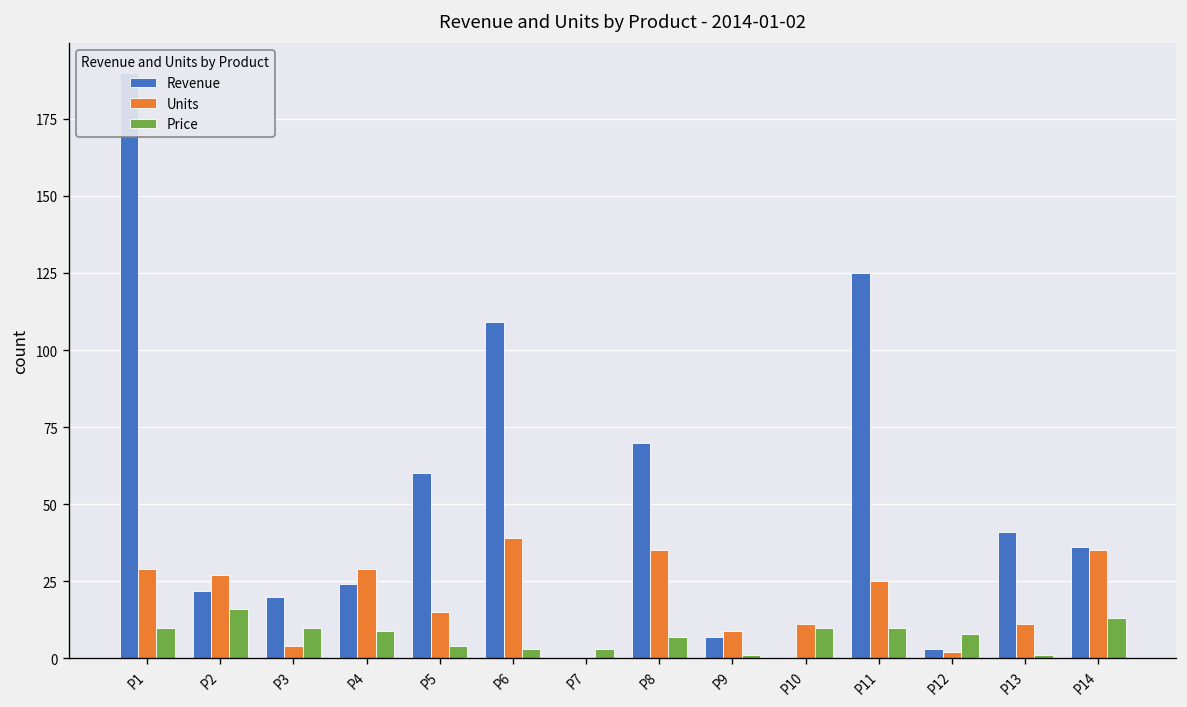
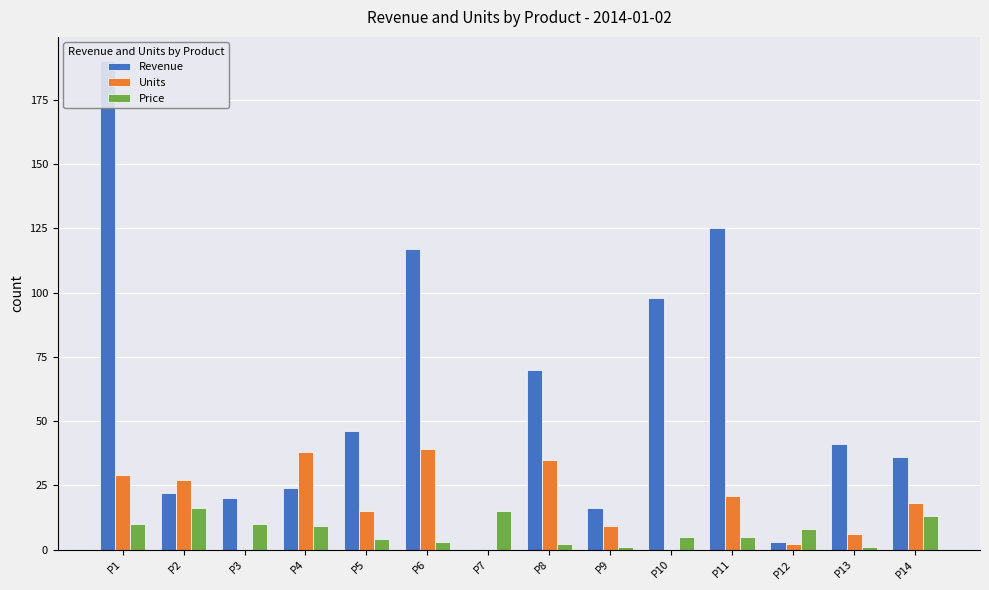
Units, P3: 4 -> 0
Units, P4: 29 -> 38
Revenue, P5: 60 -> 46
Revenue, P6: 109 -> 117
Price, P7: 3 -> 15
Price, P8: 7 -> 2
Revenue, P9: 7 -> 16
Revenue, P10: 0 -> 98
Units, P10: 11 -> 0
Price, P10: 10 -> 5
Units, P11: 25 -> 21
Price, P11: 10 -> 5
Units, P13: 11 -> 6
Units, P14: 35 -> 18
